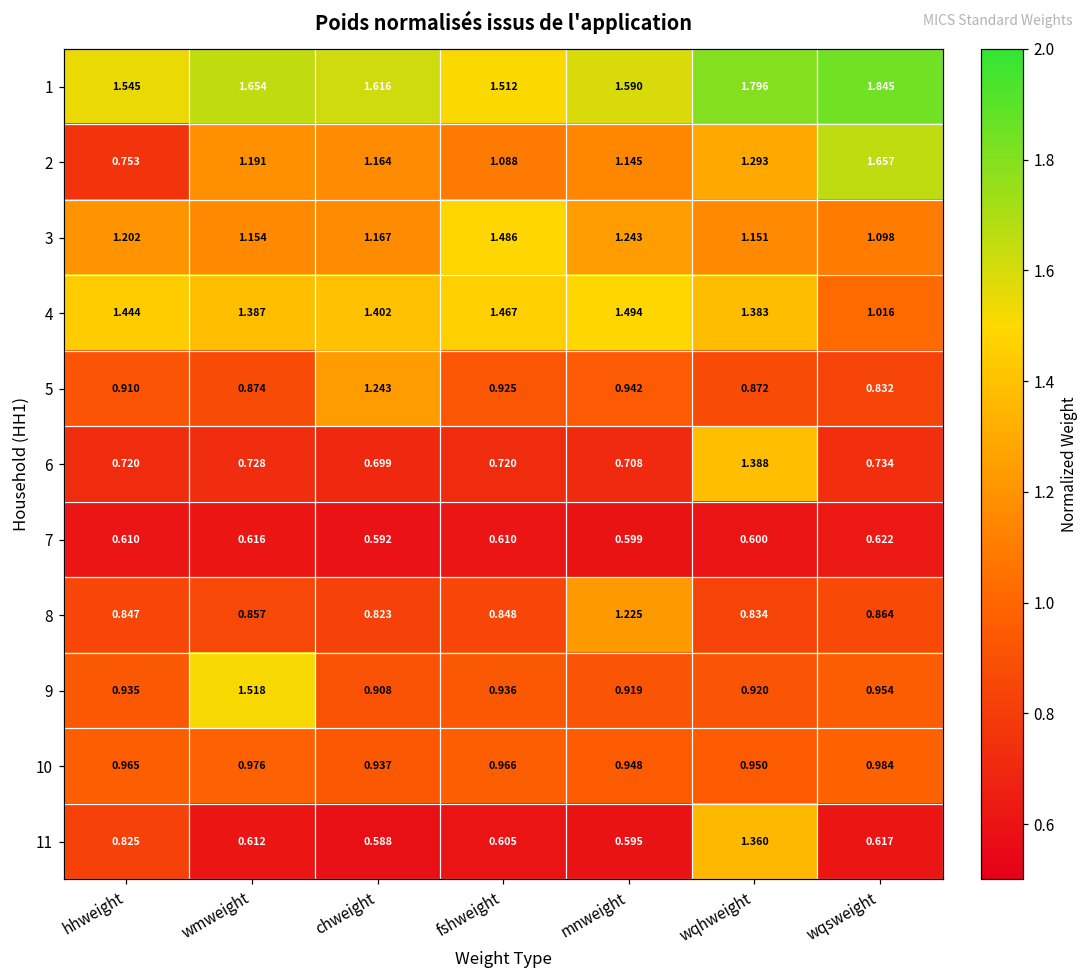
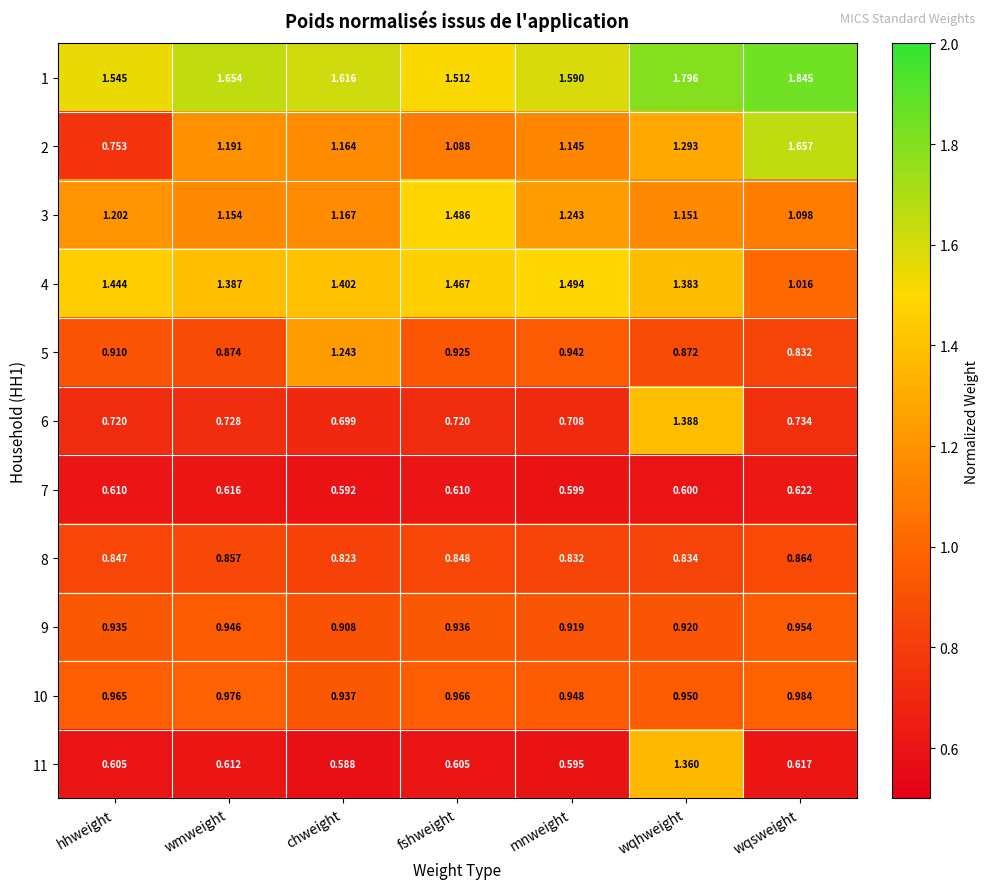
8, mnweight: 1.225 -> 0.832
9, wmweight: 1.518 -> 0.946
11, hhweight: 0.825 -> 0.605
